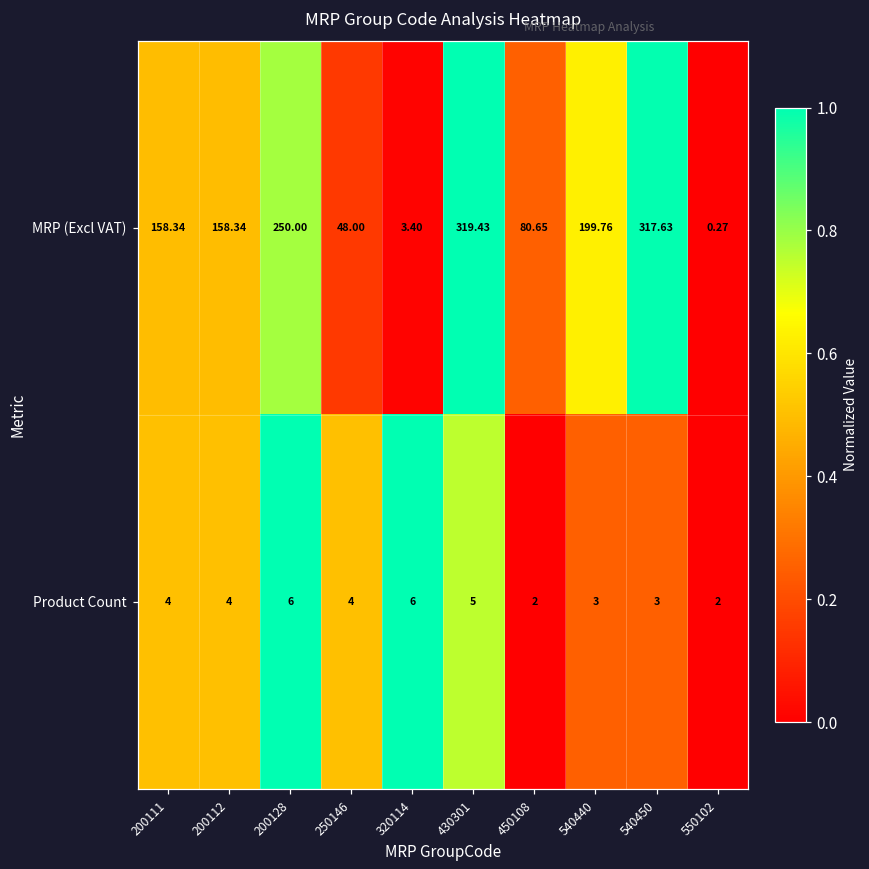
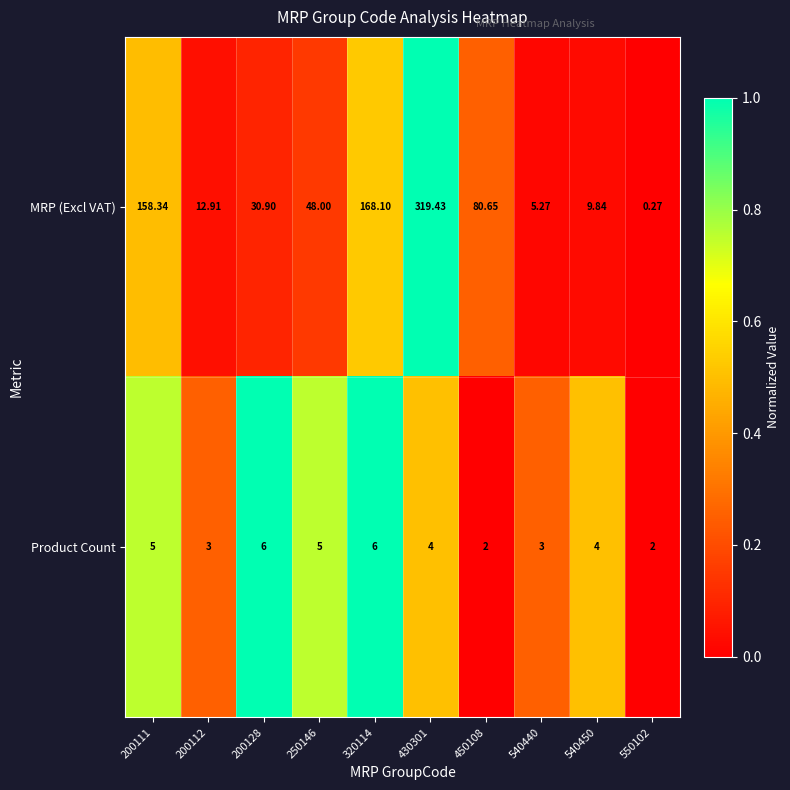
MRP (Excl VAT), 200112: 158.34 -> 12.91
MRP (Excl VAT), 200128: 250.00 -> 30.90
MRP (Excl VAT), 320114: 3.40 -> 168.10
MRP (Excl VAT), 540440: 199.76 -> 5.27
MRP (Excl VAT), 540450: 317.63 -> 9.84
Product Count, 200111: 4 -> 5
Product Count, 200112: 4 -> 3
Product Count, 250146: 4 -> 5
Product Count, 430301: 5 -> 4
Product Count, 540450: 3 -> 4
